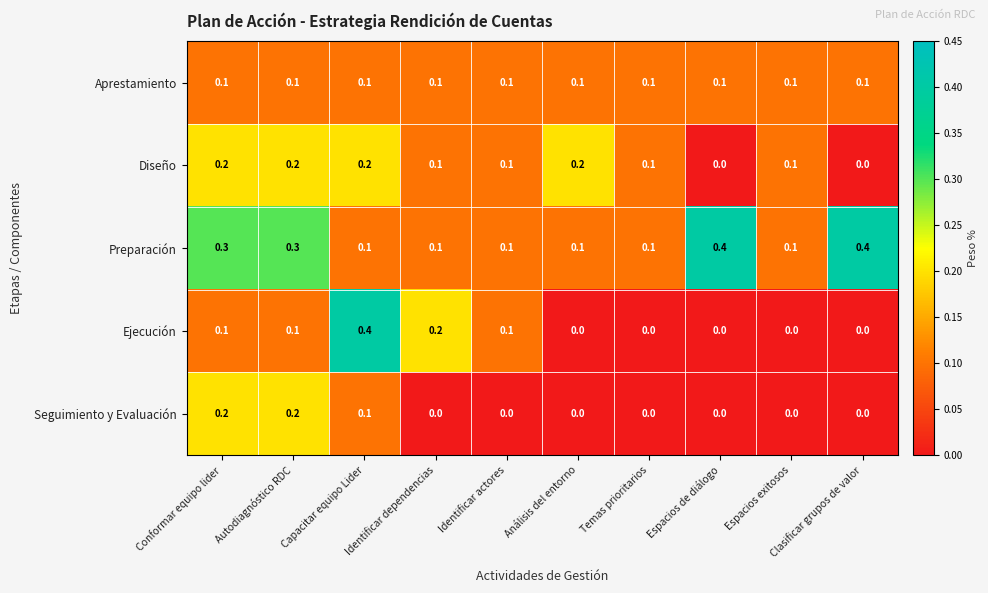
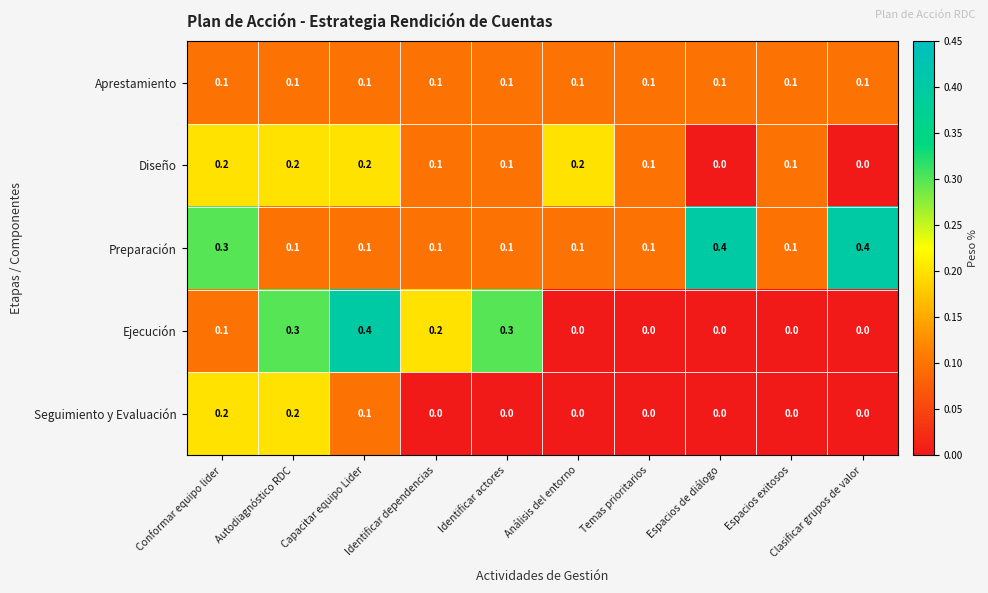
Preparación, Autodiagnóstico RDC: 0.3 -> 0.1
Ejecución, Autodiagnóstico RDC: 0.1 -> 0.3
Ejecución, Identificar actores: 0.1 -> 0.3
